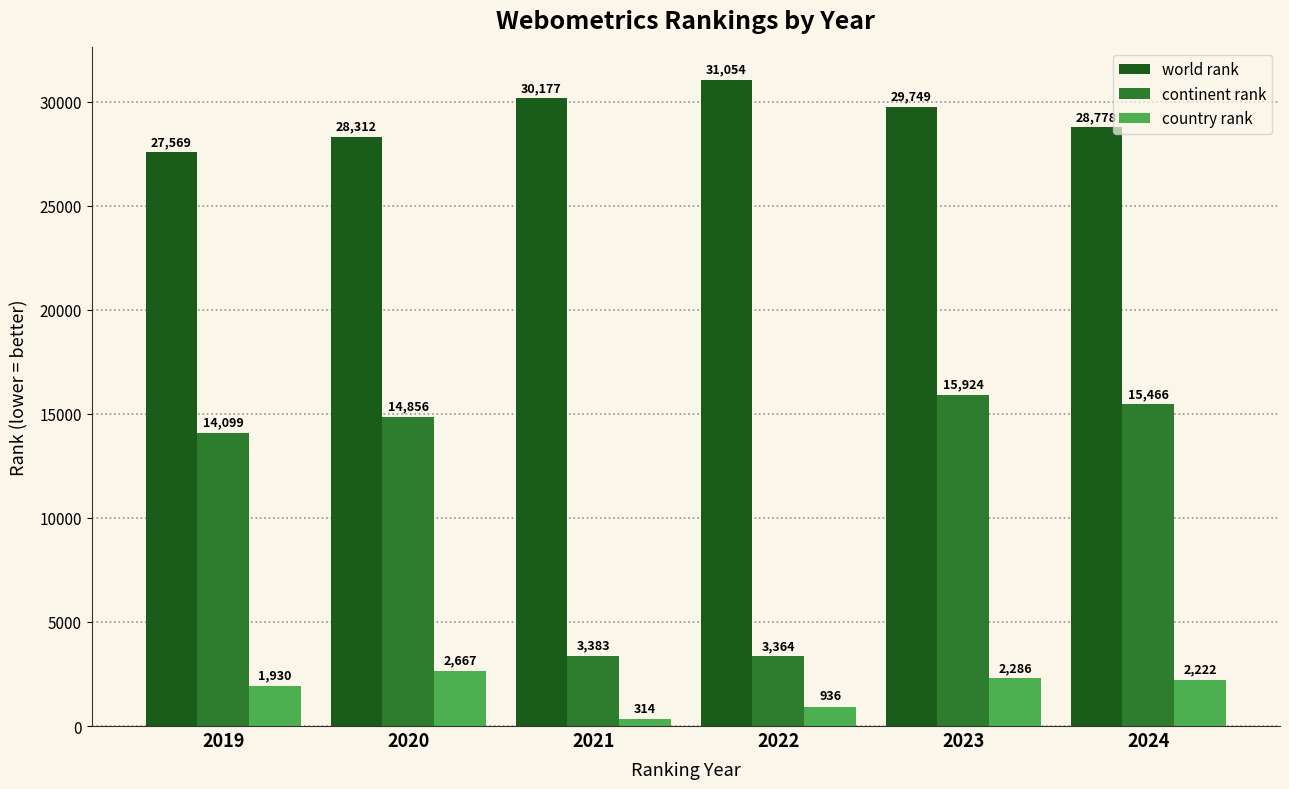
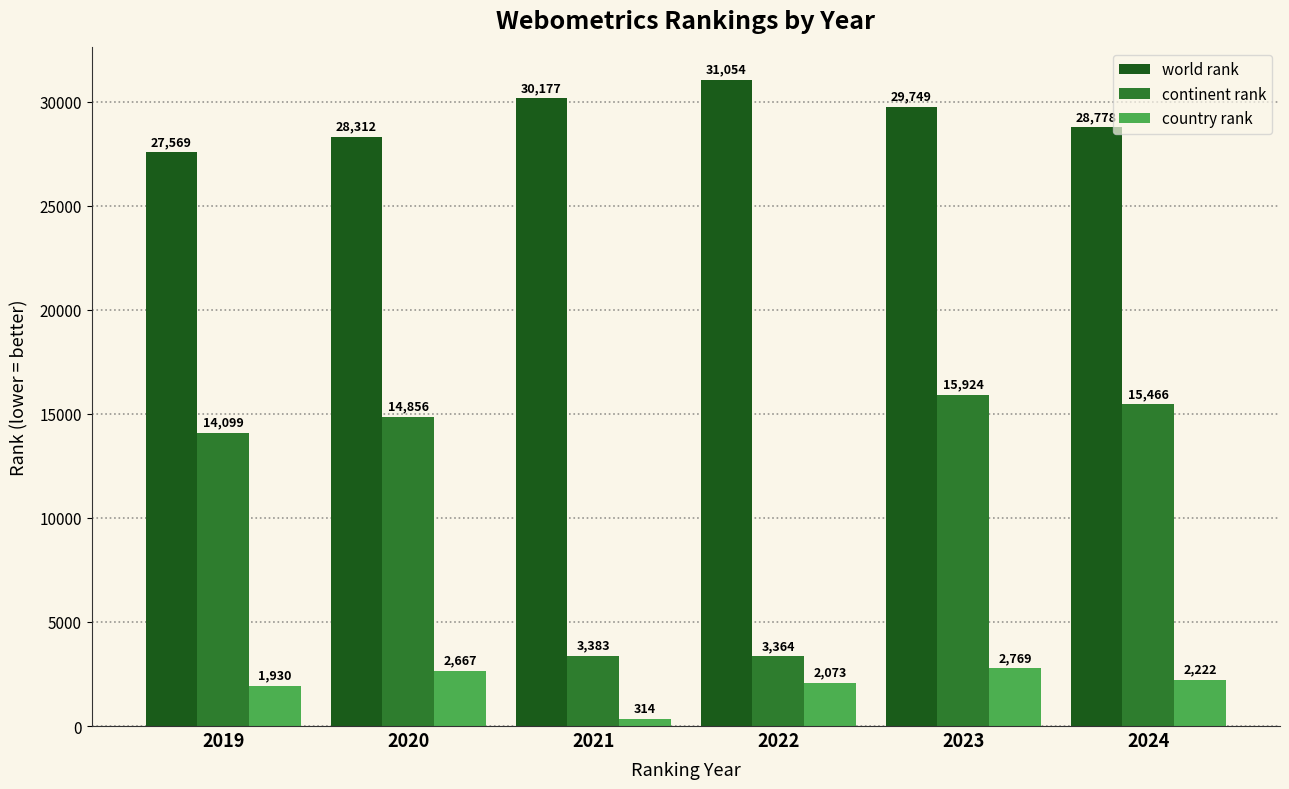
country rank, 2022: 936 -> 2,073
country rank, 2023: 2,286 -> 2,769
